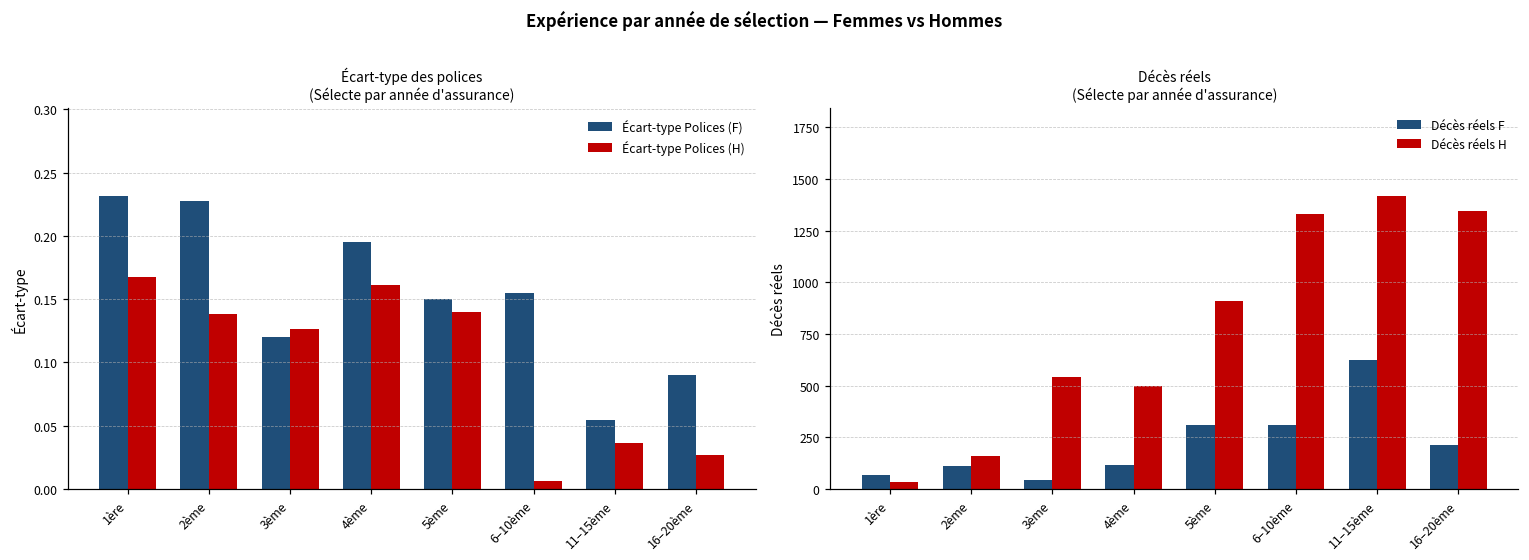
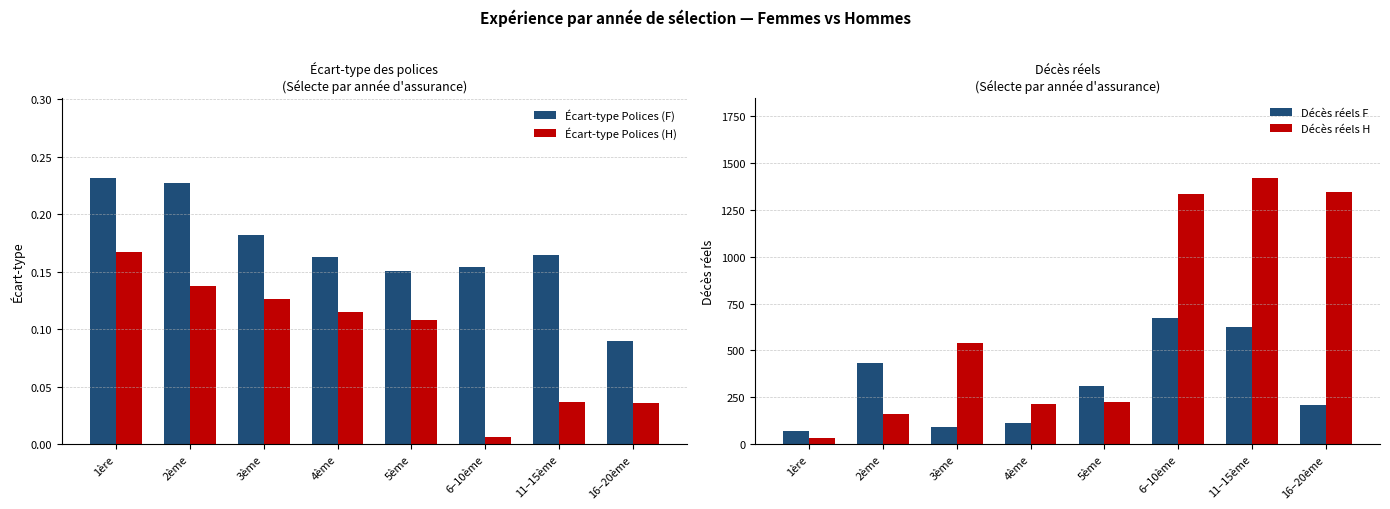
Écart-type des polices (Sélecte par année d'assurance), Écart-type Polices (F), 3ème: 0.120 -> 0.182
Écart-type des polices (Sélecte par année d'assurance), Écart-type Polices (F), 4ème: 0.195 -> 0.163
Écart-type des polices (Sélecte par année d'assurance), Écart-type Polices (H), 4ème: 0.161 -> 0.115
Écart-type des polices (Sélecte par année d'assurance), Écart-type Polices (H), 5ème: 0.140 -> 0.108
Écart-type des polices (Sélecte par année d'assurance), Écart-type Polices (F), 11–15ème: 0.054 -> 0.164
Écart-type des polices (Sélecte par année d'assurance), Écart-type Polices (H), 16–20ème: 0.027 -> 0.036
Décès réels (Sélecte par année d'assurance), Décès réels F, 2ème: 110 -> 430
Décès réels (Sélecte par année d'assurance), Décès réels F, 3ème: 40 -> 90
Décès réels (Sélecte par année d'assurance), Décès réels H, 4ème: 500 -> 220
Décès réels (Sélecte par année d'assurance), Décès réels H, 5ème: 910 -> 230
Décès réels (Sélecte par année d'assurance), Décès réels F, 6–10ème: 310 -> 670
